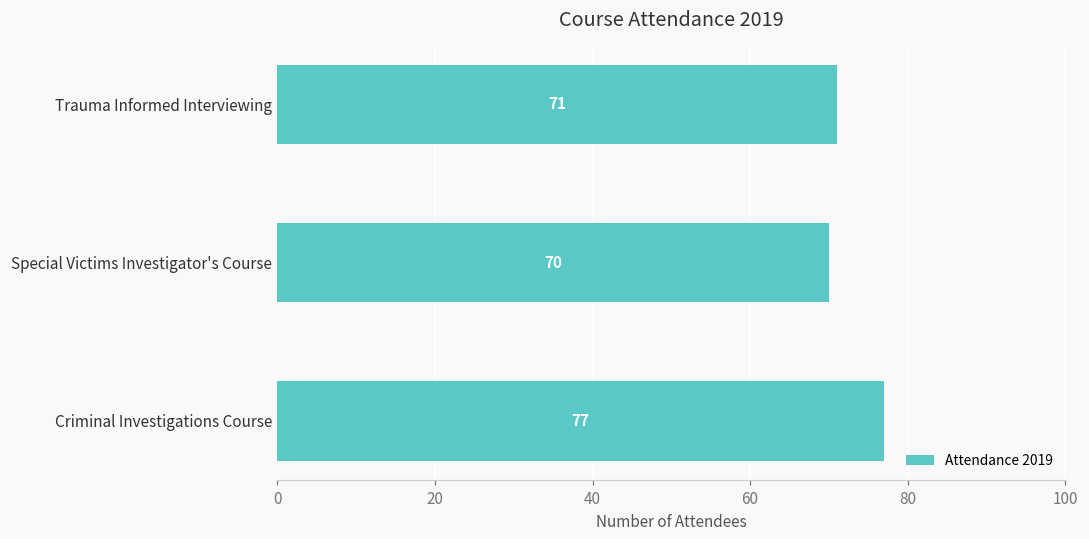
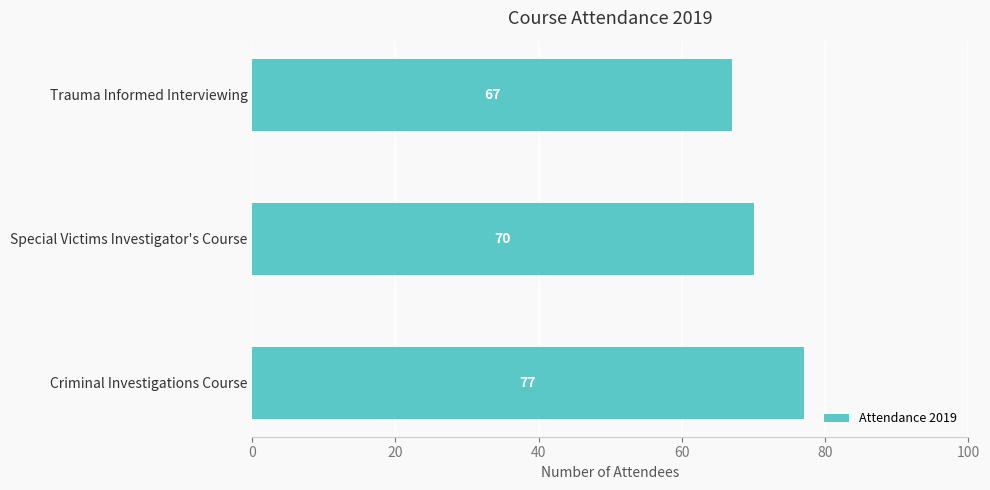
Trauma Informed Interviewing: 71 -> 67
